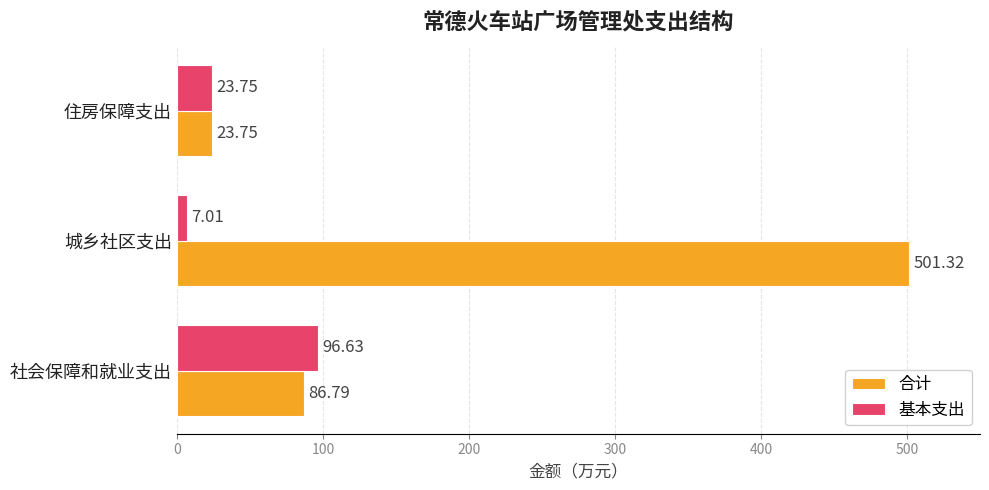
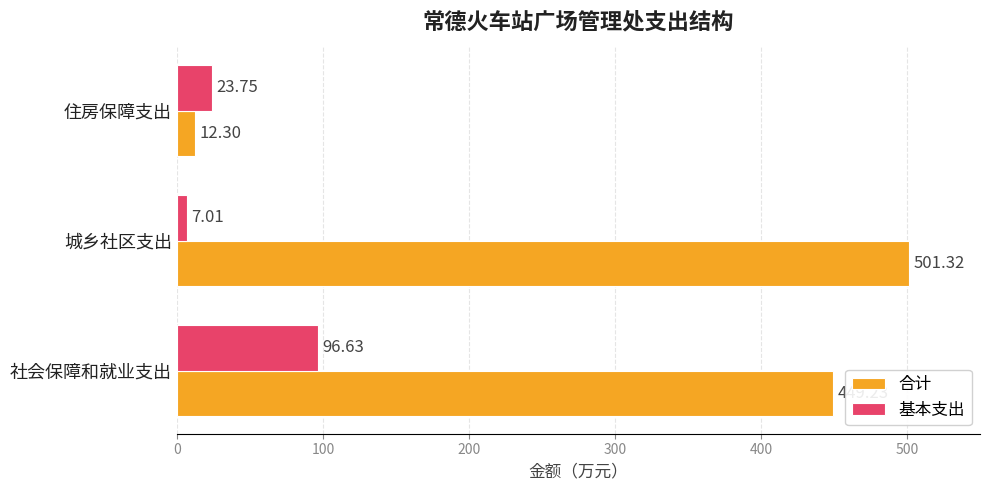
合计, 住房保障支出: 23.75 -> 12.30
合计, 社会保障和就业支出: 87 -> 449
